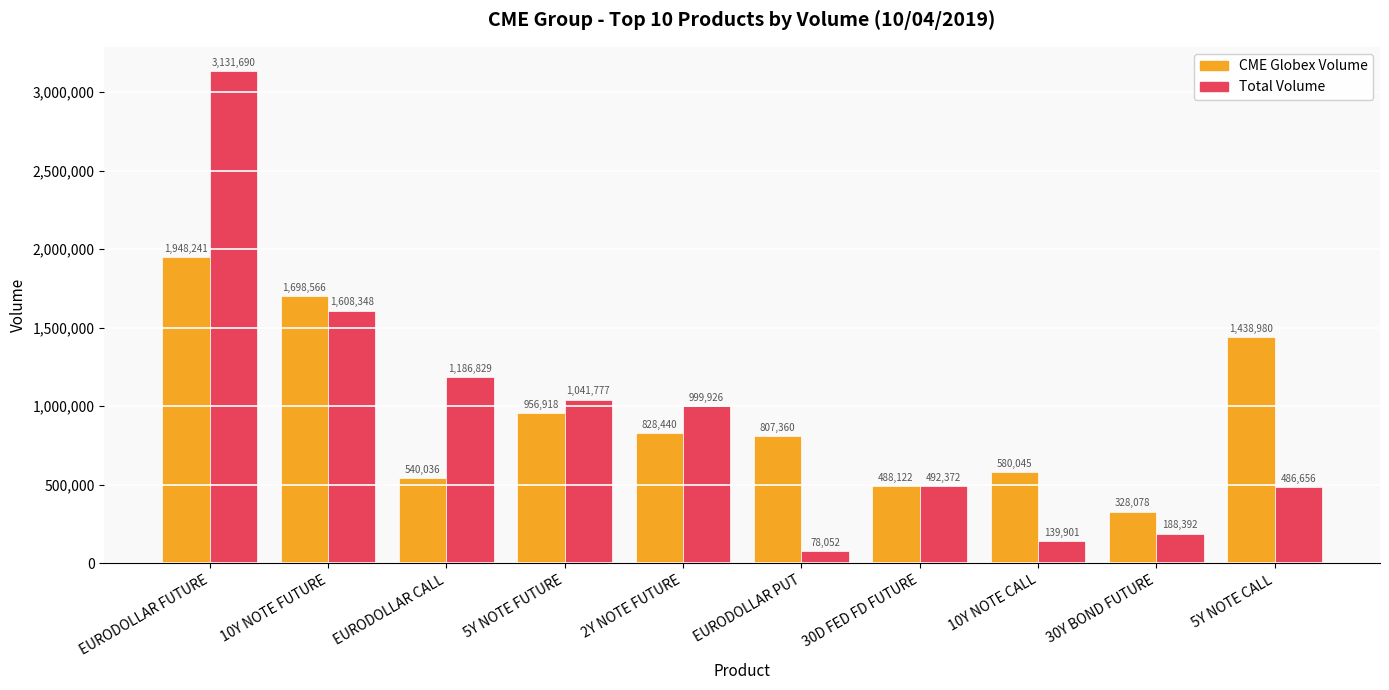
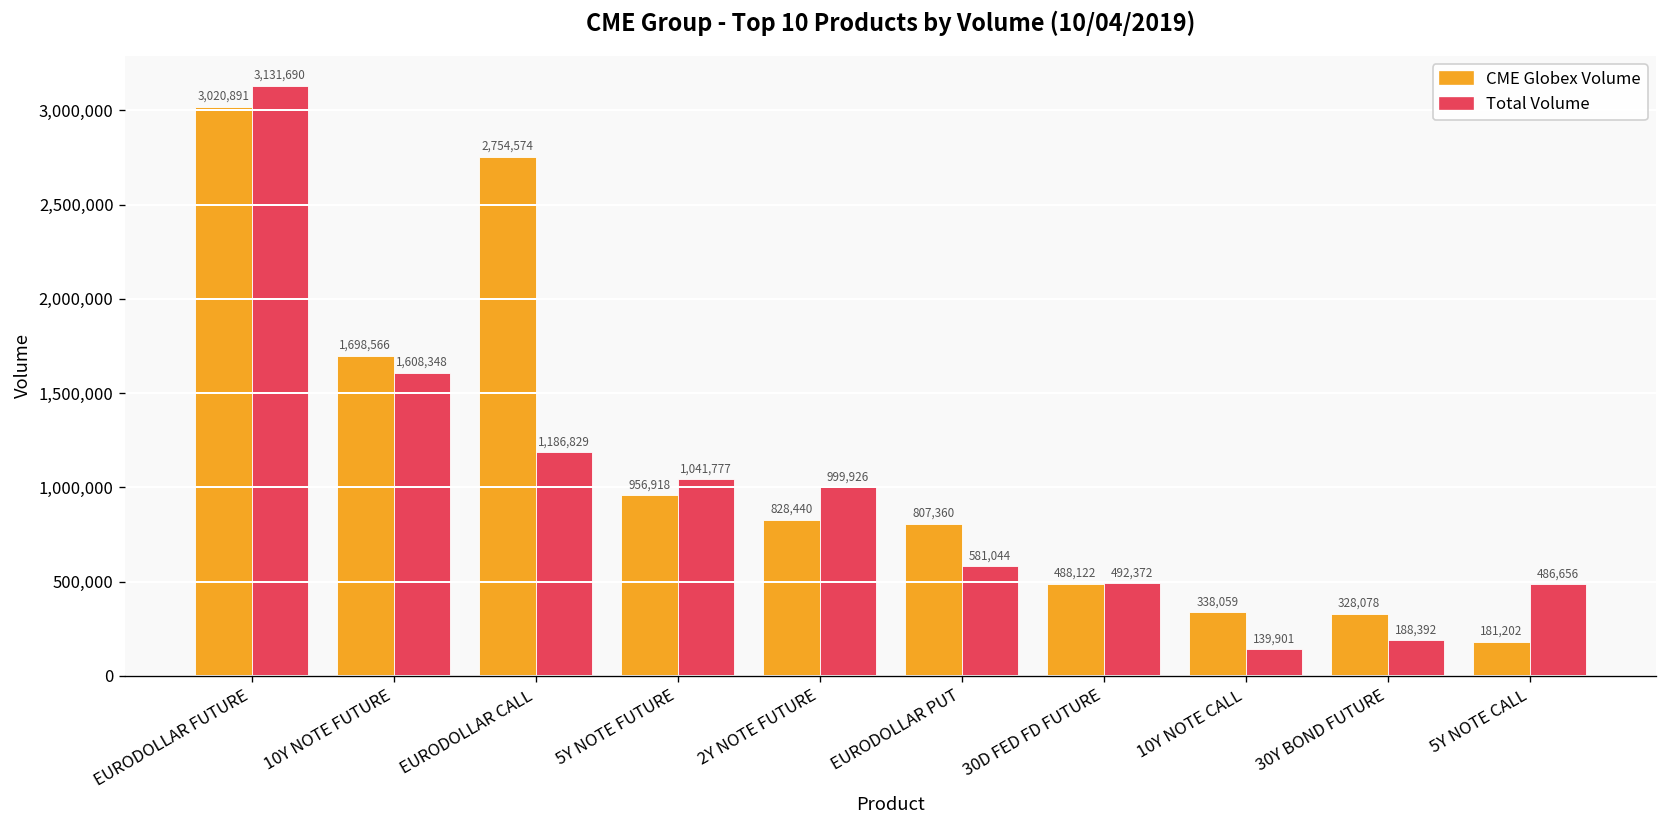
CME Globex Volume, EURODOLLAR FUTURE: 1,948,241 -> 3,020,891
CME Globex Volume, EURODOLLAR CALL: 540,036 -> 2,754,574
Total Volume, EURODOLLAR PUT: 78,052 -> 581,044
CME Globex Volume, 10Y NOTE CALL: 580,045 -> 338,059
CME Globex Volume, 5Y NOTE CALL: 1,438,980 -> 181,202
